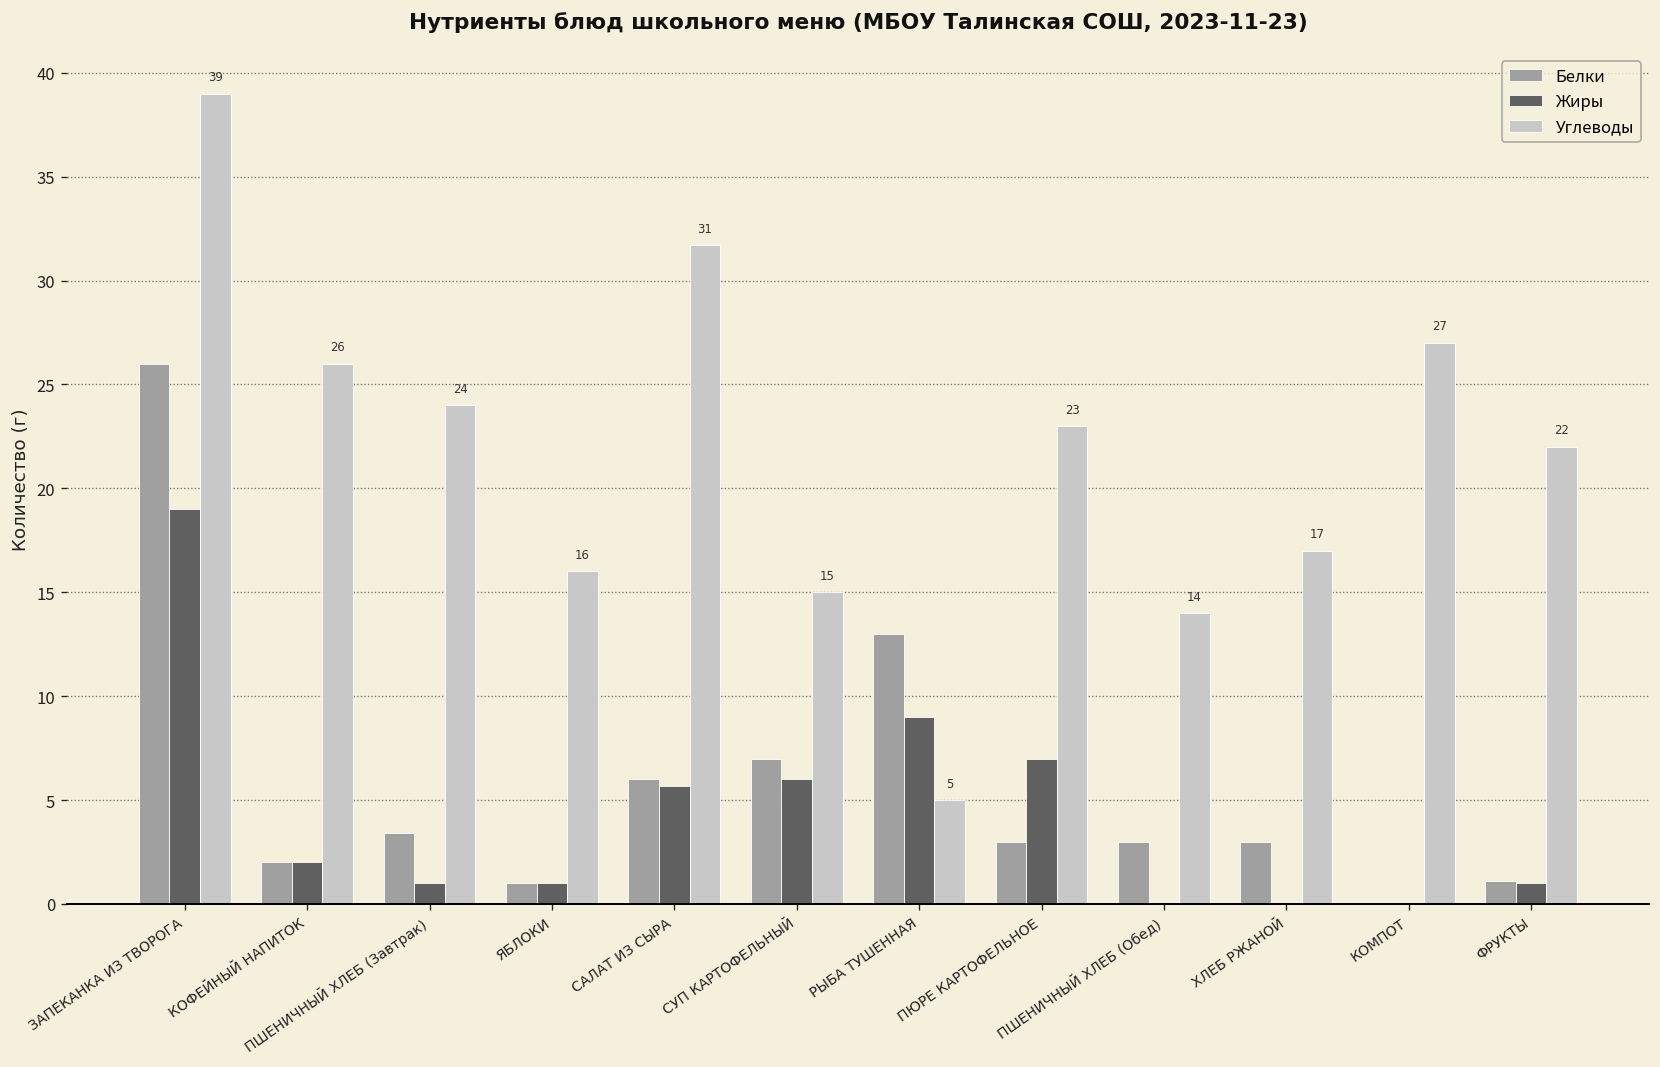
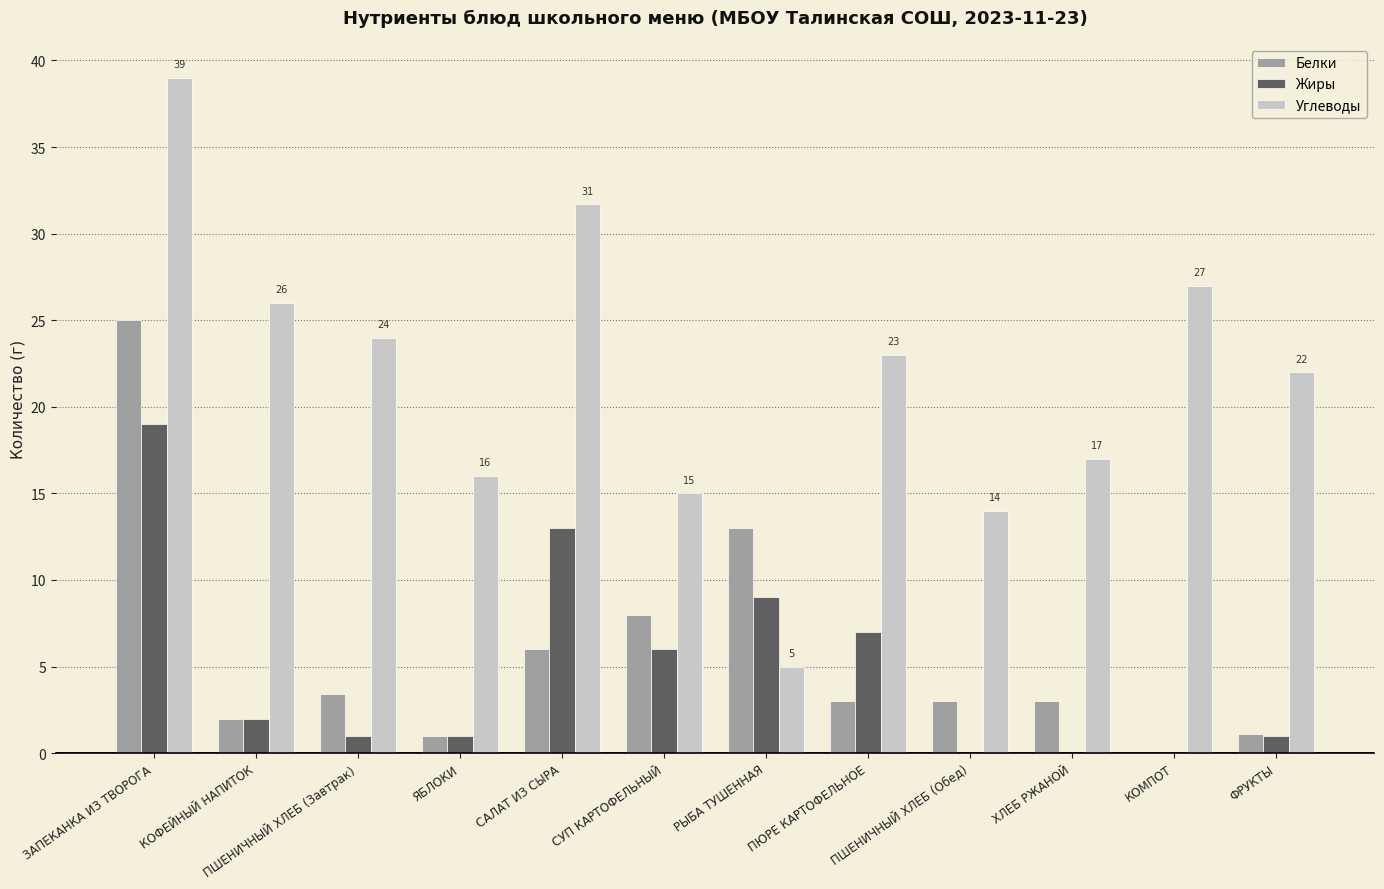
Белки, ЗАПЕКАНКА ИЗ ТВОРОГА: 26 -> 25
Жиры, САЛАТ ИЗ СЫРА: 5.7 -> 13.0
Белки, СУП КАРТОФЕЛЬНЫЙ: 7 -> 8
